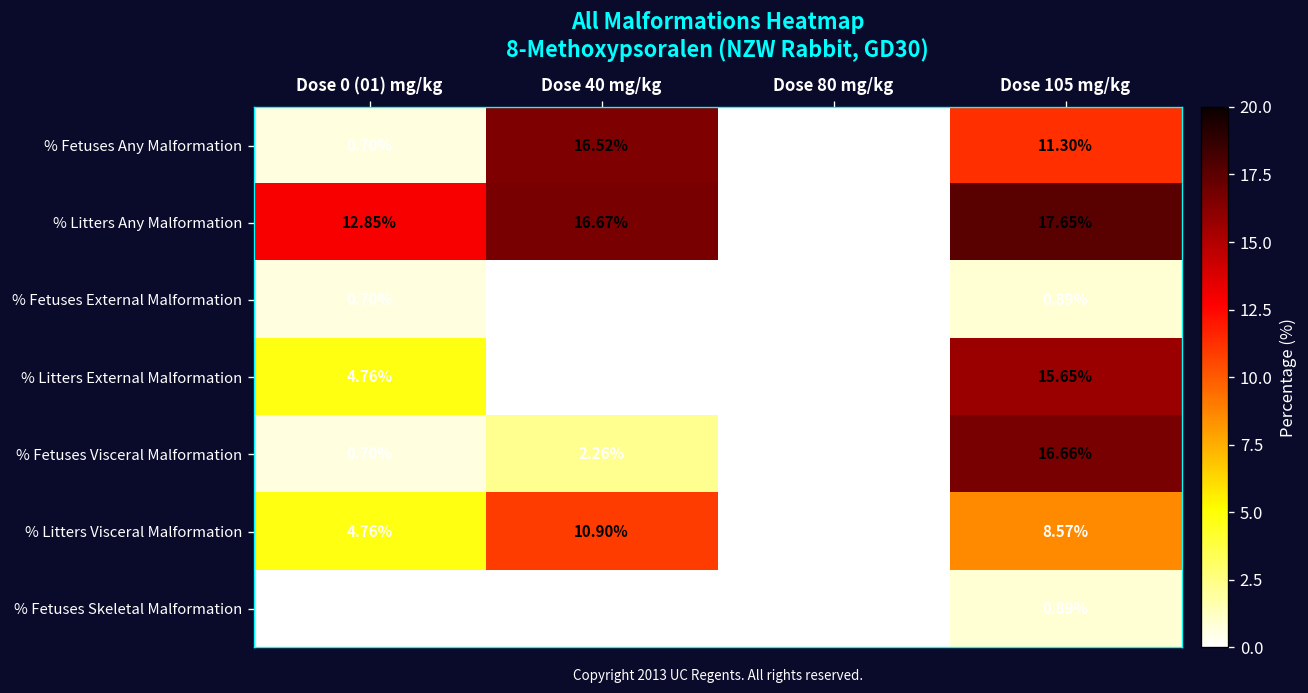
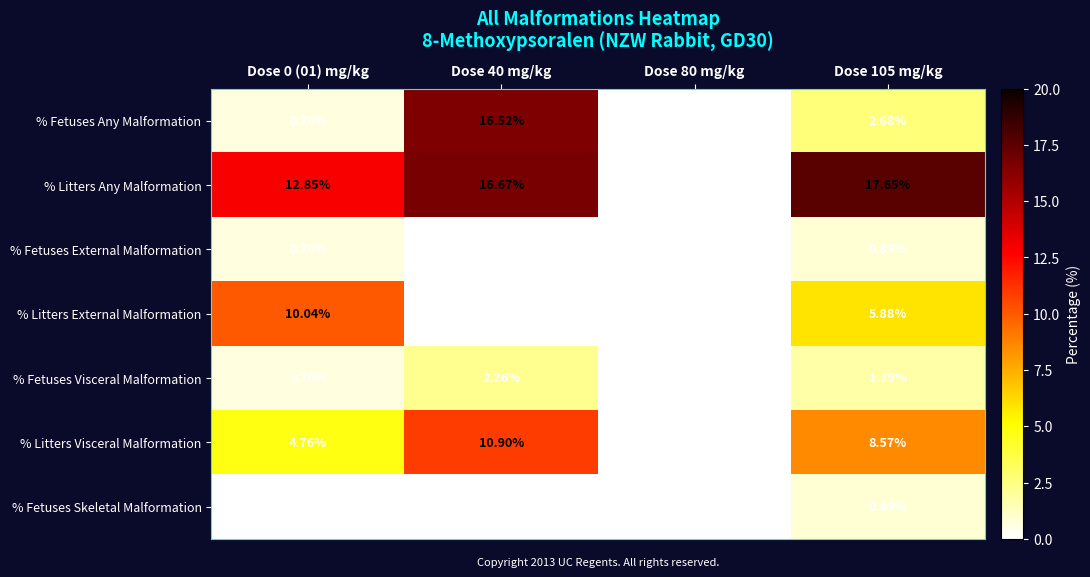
% Fetuses Any Malformation, Dose 105 mg/kg: 11.30% -> 2.68%
% Litters External Malformation, Dose 0 (01) mg/kg: 4.76% -> 10.04%
% Litters External Malformation, Dose 105 mg/kg: 15.65% -> 5.88%
% Fetuses Visceral Malformation, Dose 105 mg/kg: 16.66% -> 1.79%
